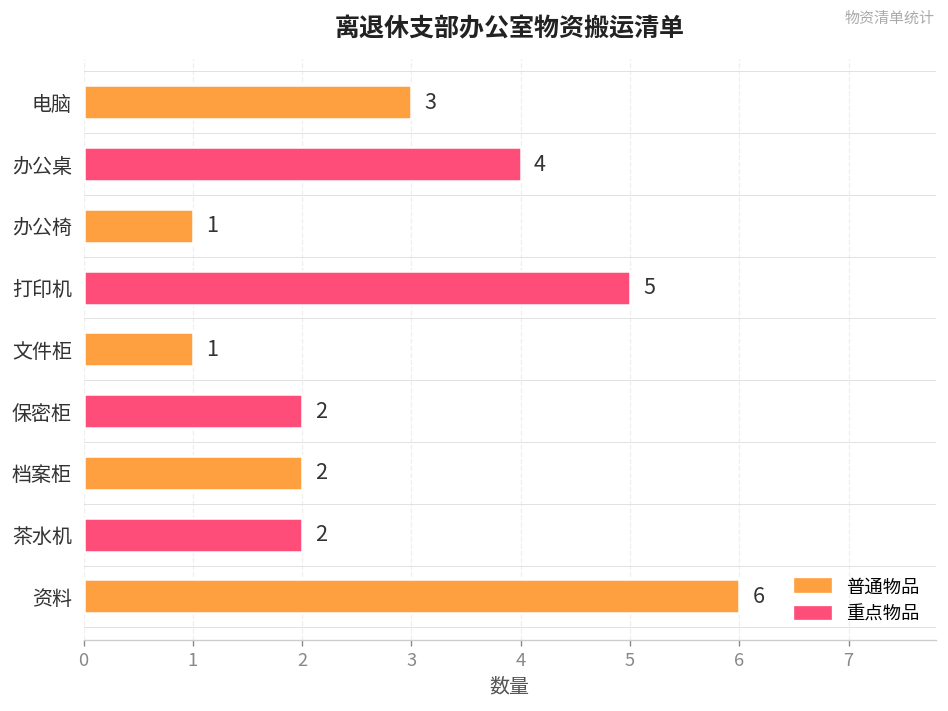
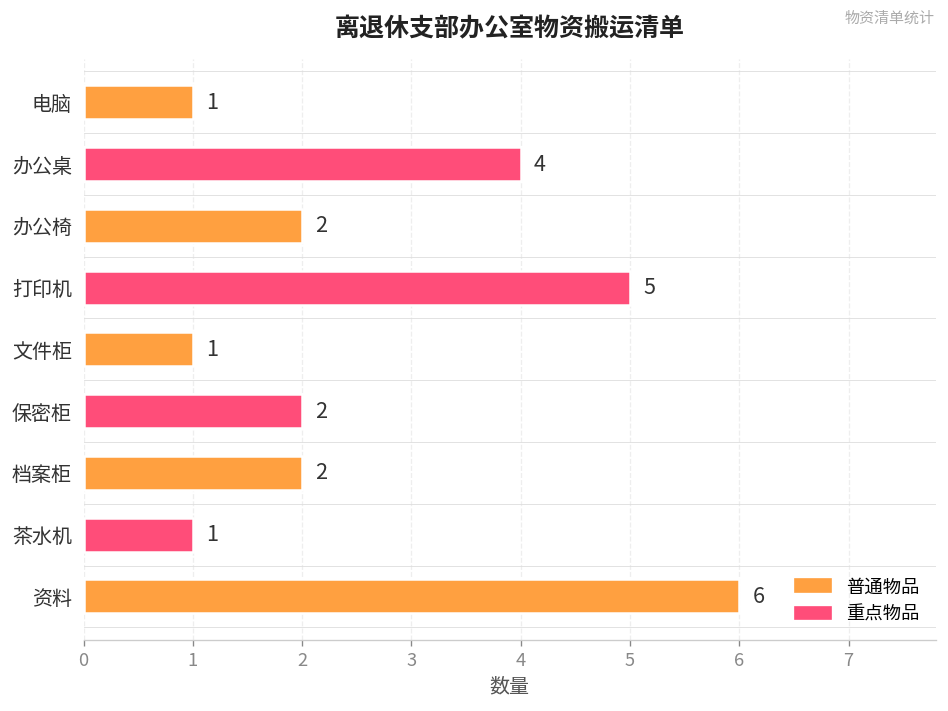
电脑: 3 -> 1
办公椅: 1 -> 2
茶水机: 2 -> 1
